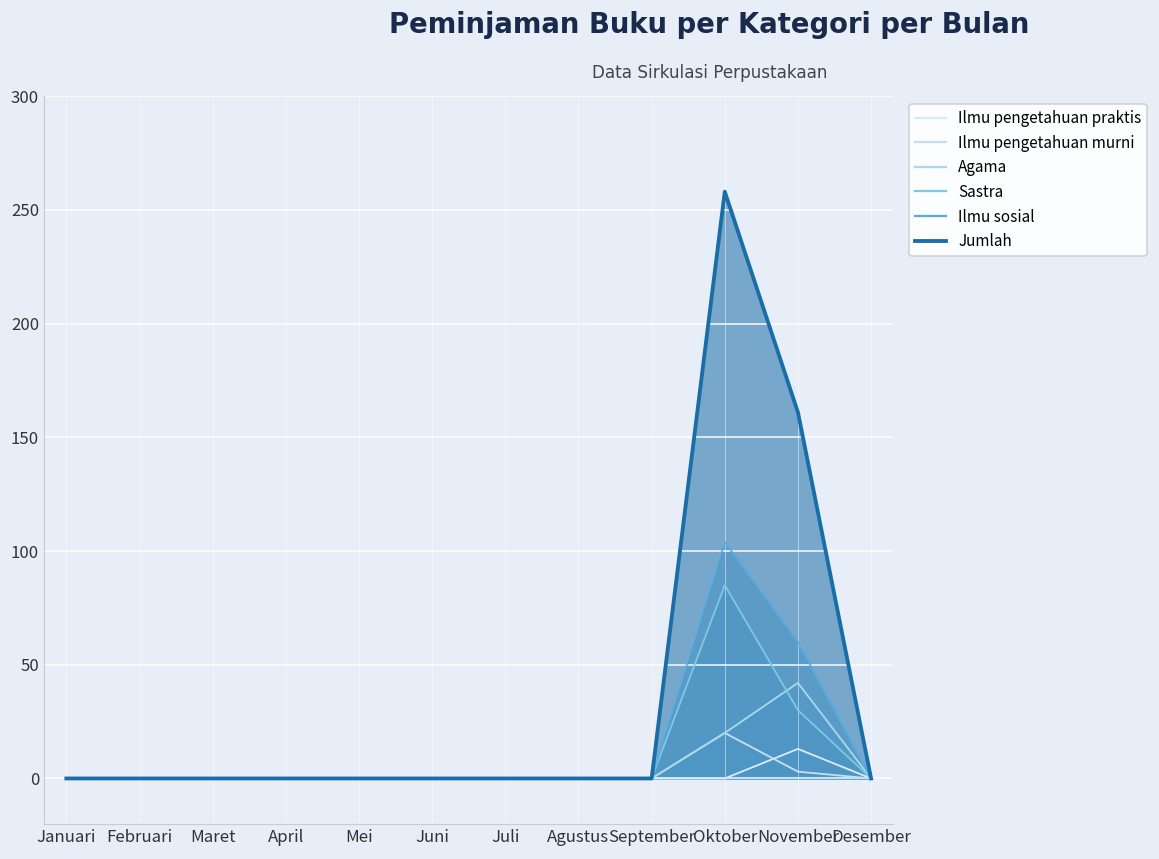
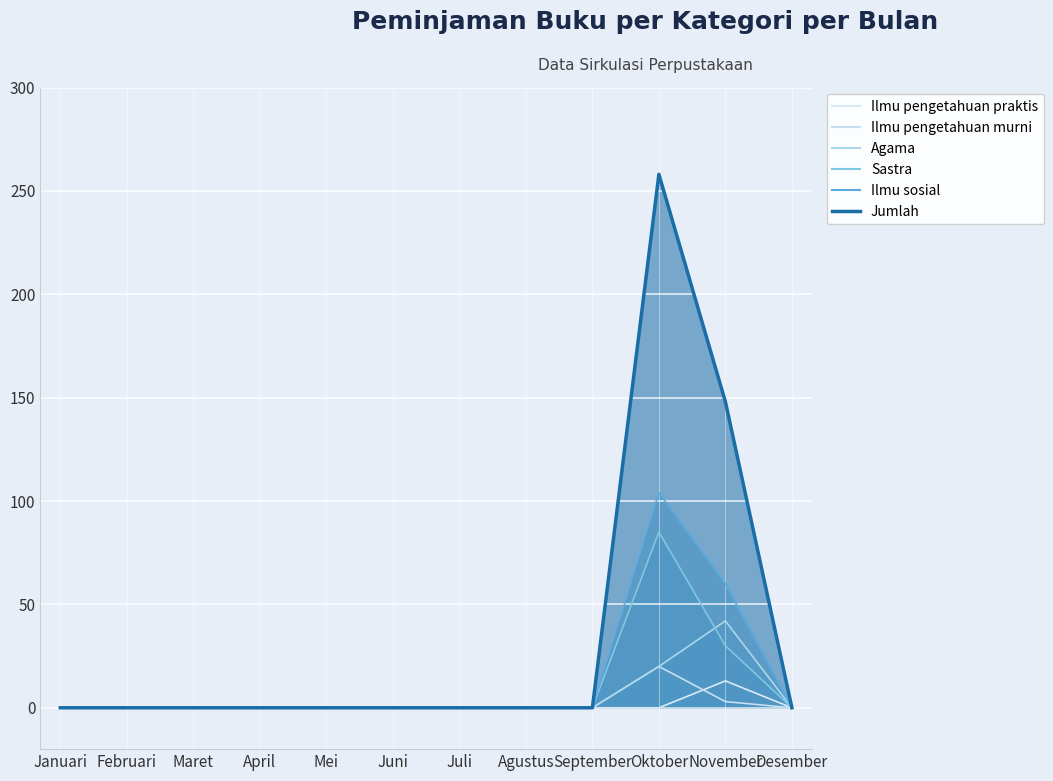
Jumlah, November: 161 -> 148
